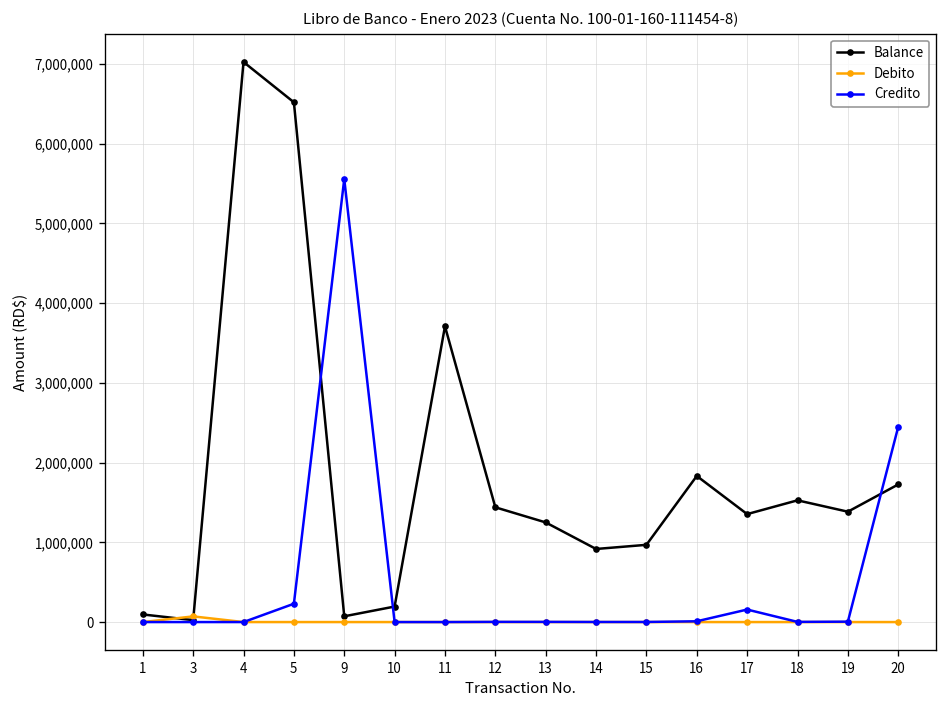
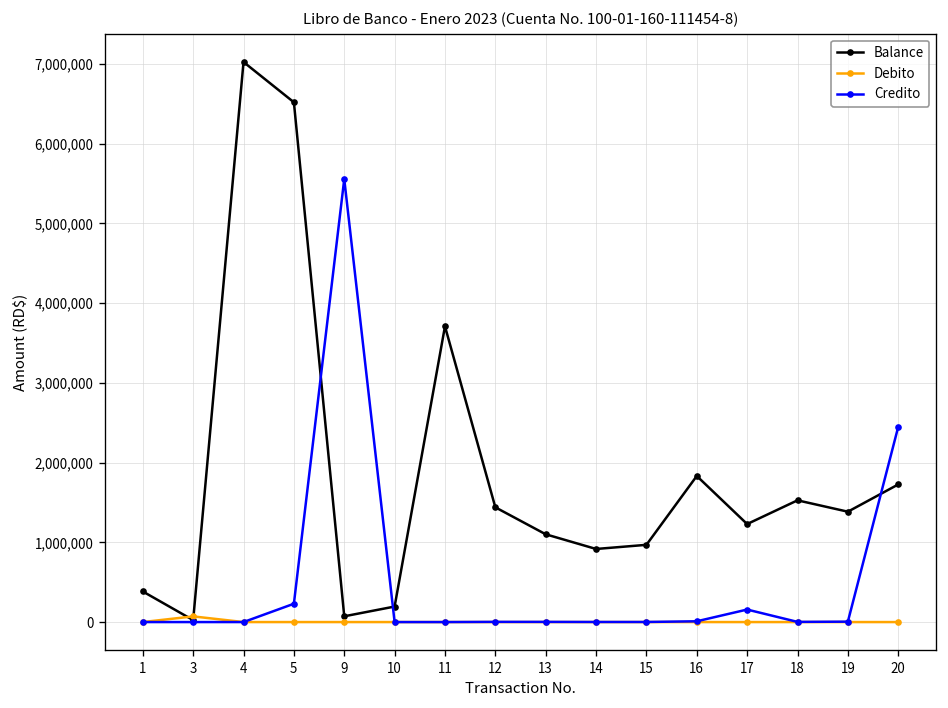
Balance, 1: 100,000 -> 400,000
Balance, 13: 1,200,000 -> 1,100,000
Balance, 17: 1,400,000 -> 1,200,000
